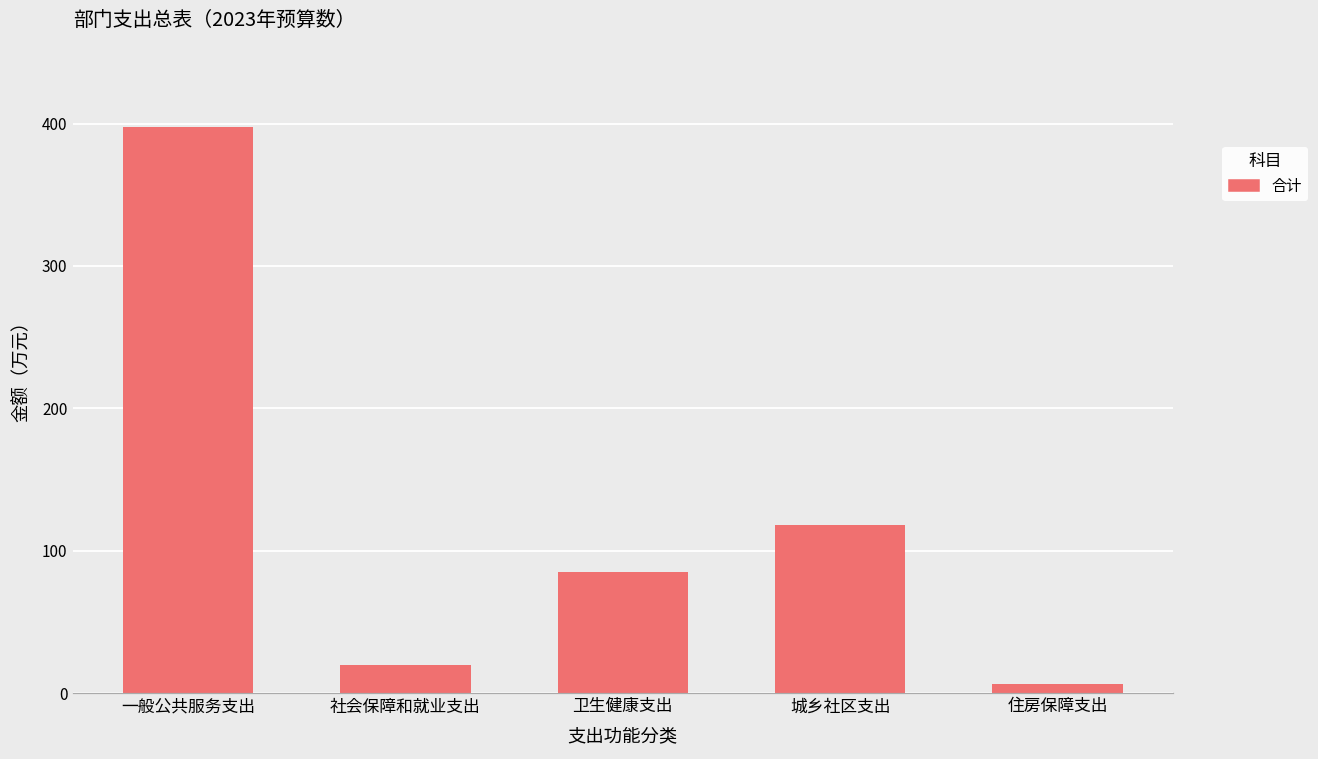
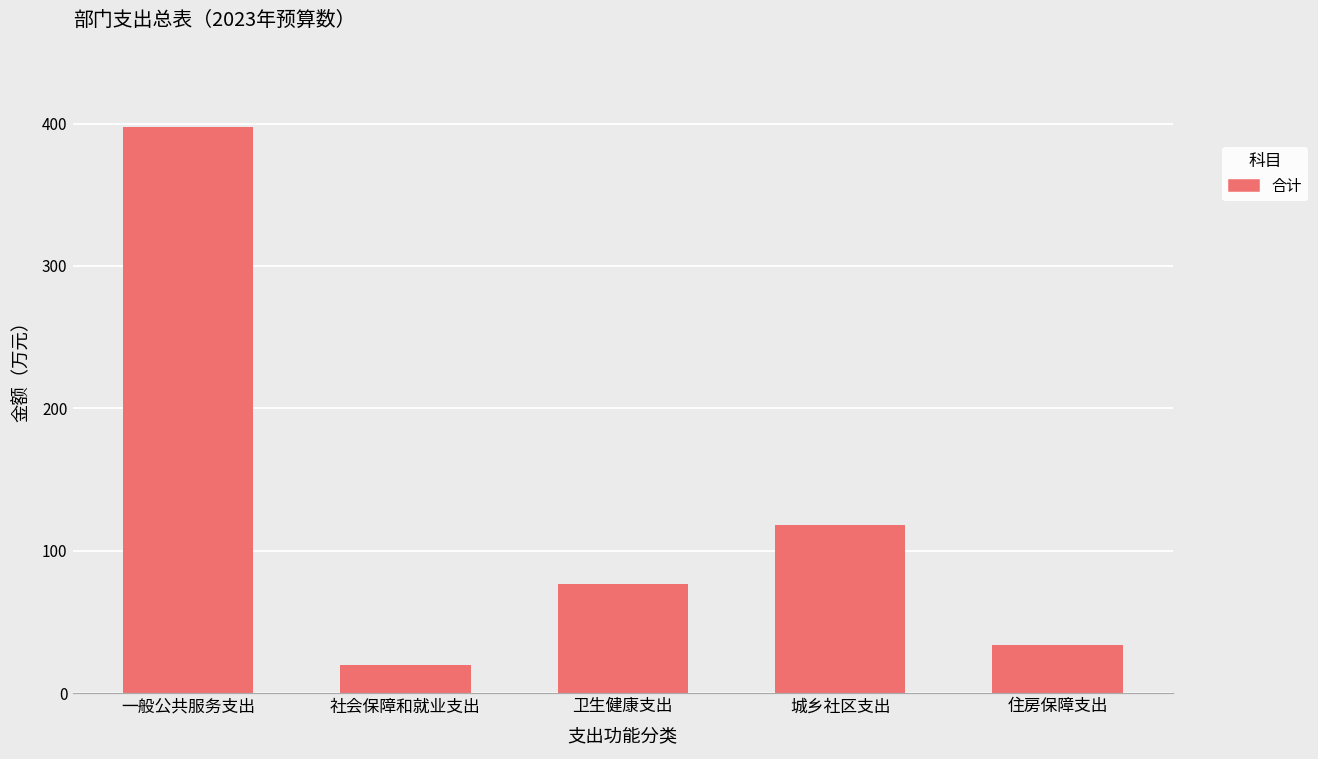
卫生健康支出: 85 -> 76
住房保障支出: 6 -> 34
